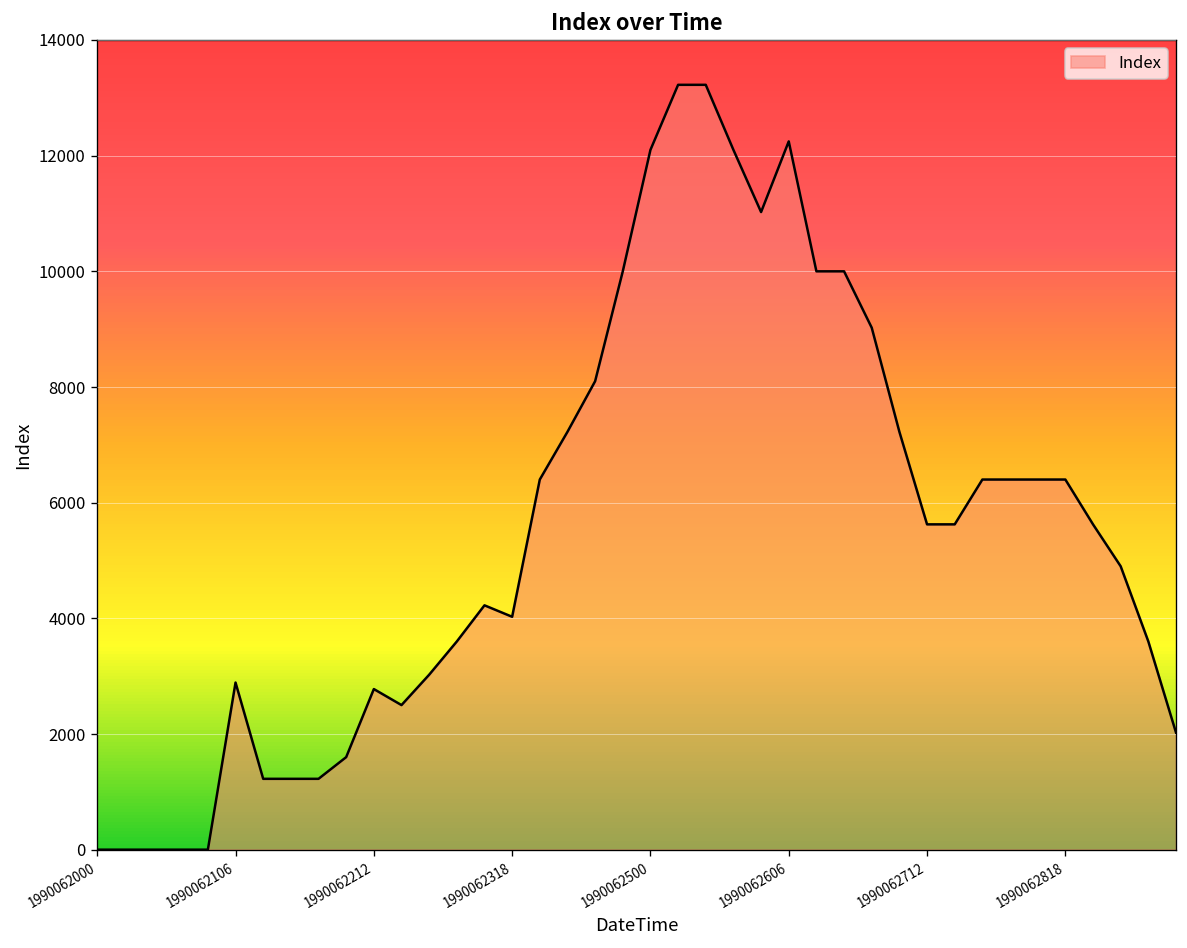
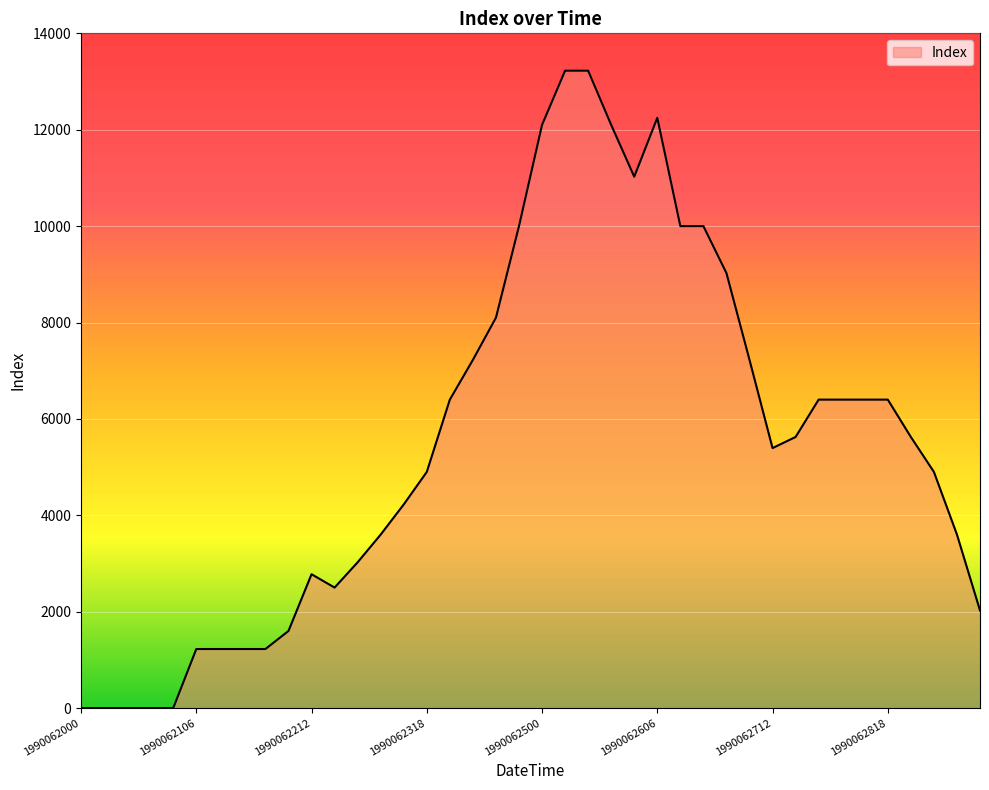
1990062106: 2900 -> 1200
1990062318: 4000 -> 4900
1990062712: 5600 -> 5400
